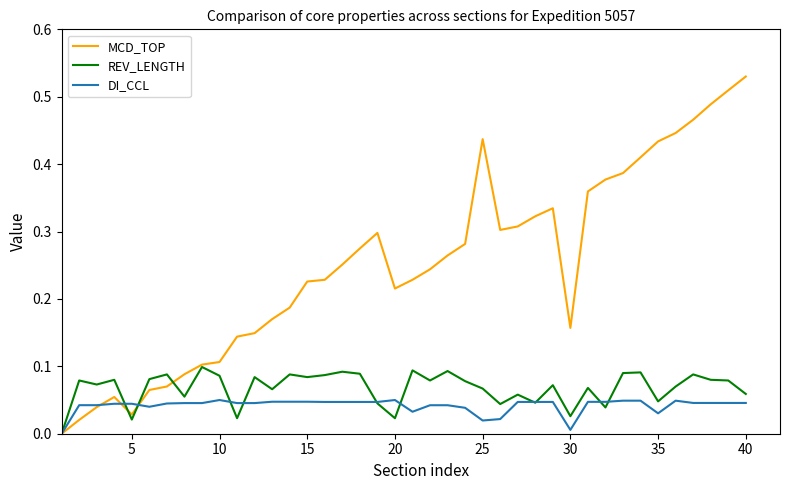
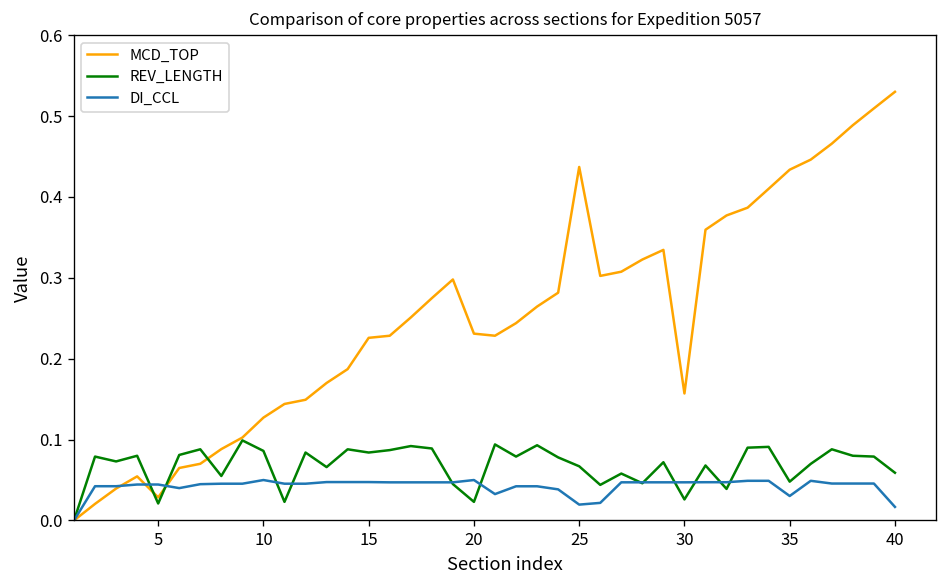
MCD_TOP, 10: 0.11 -> 0.13
MCD_TOP, 20: 0.22 -> 0.23
DI_CCL, 30: 0.01 -> 0.05
DI_CCL, 40: 0.05 -> 0.02
